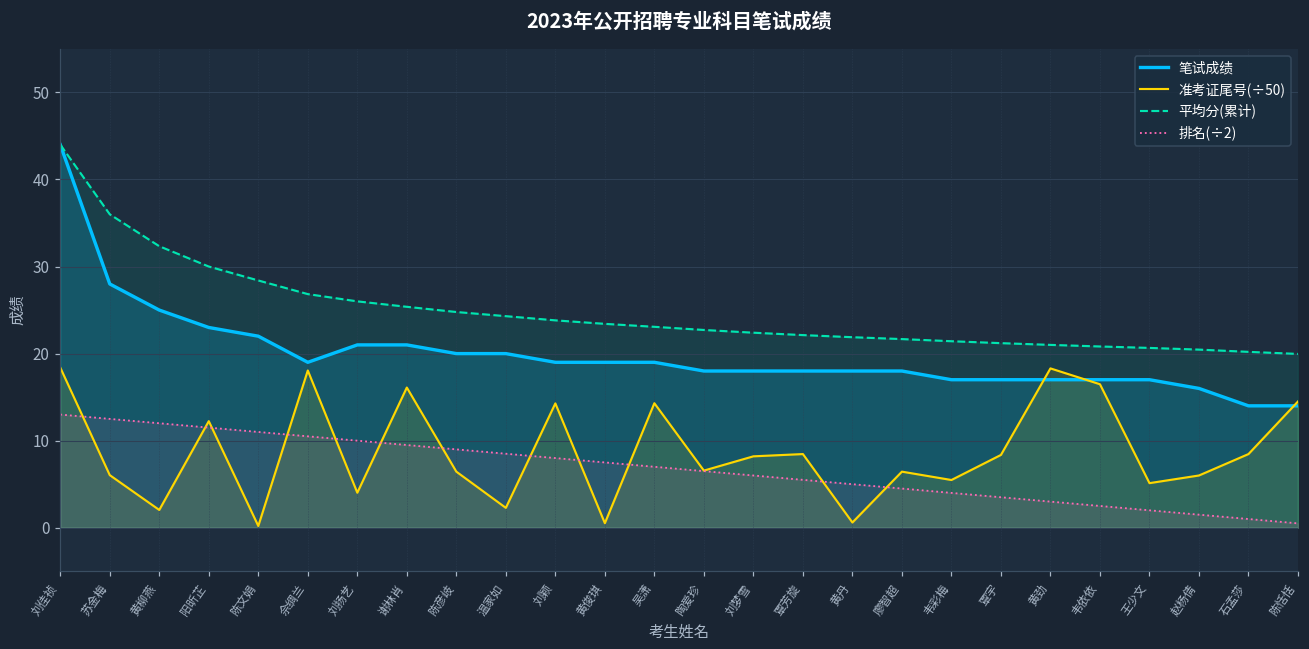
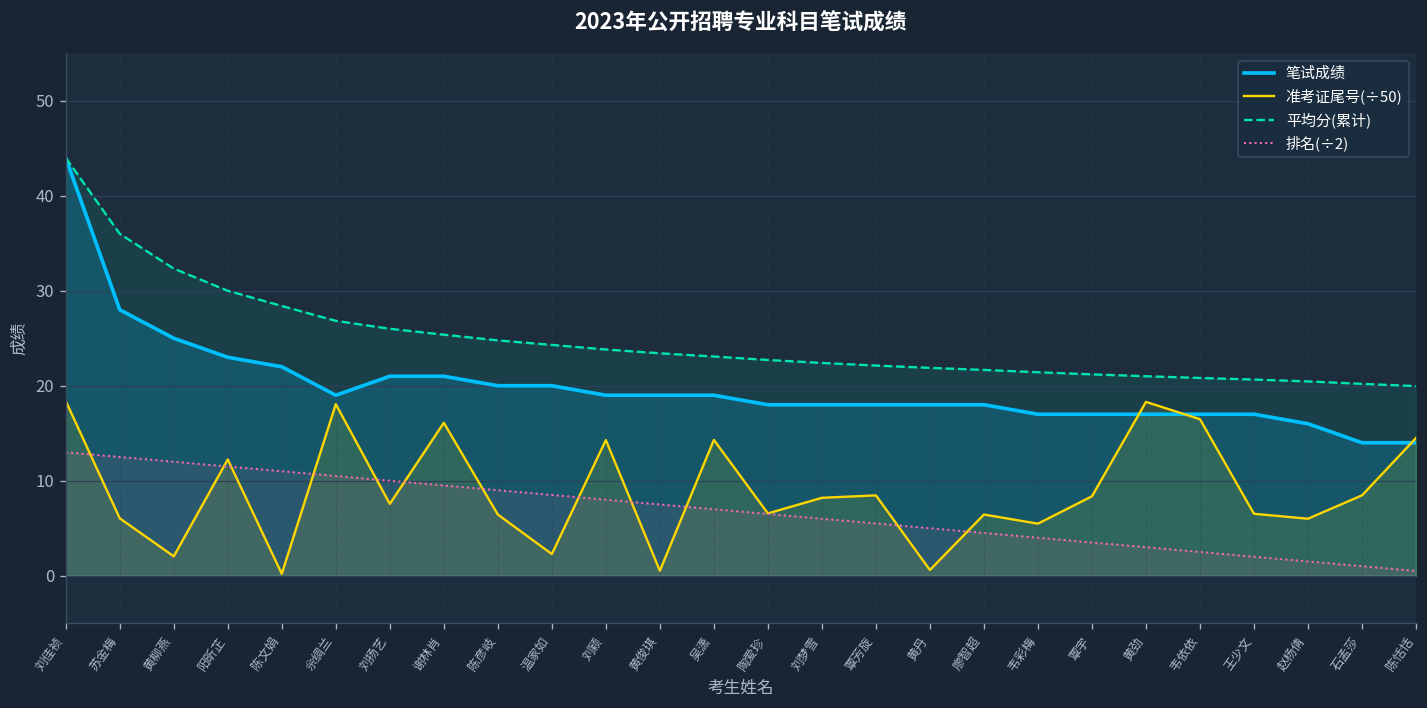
准考证尾号(÷50), 刘扬艺: 4 -> 8
准考证尾号(÷50), 王少文: 5 -> 7
